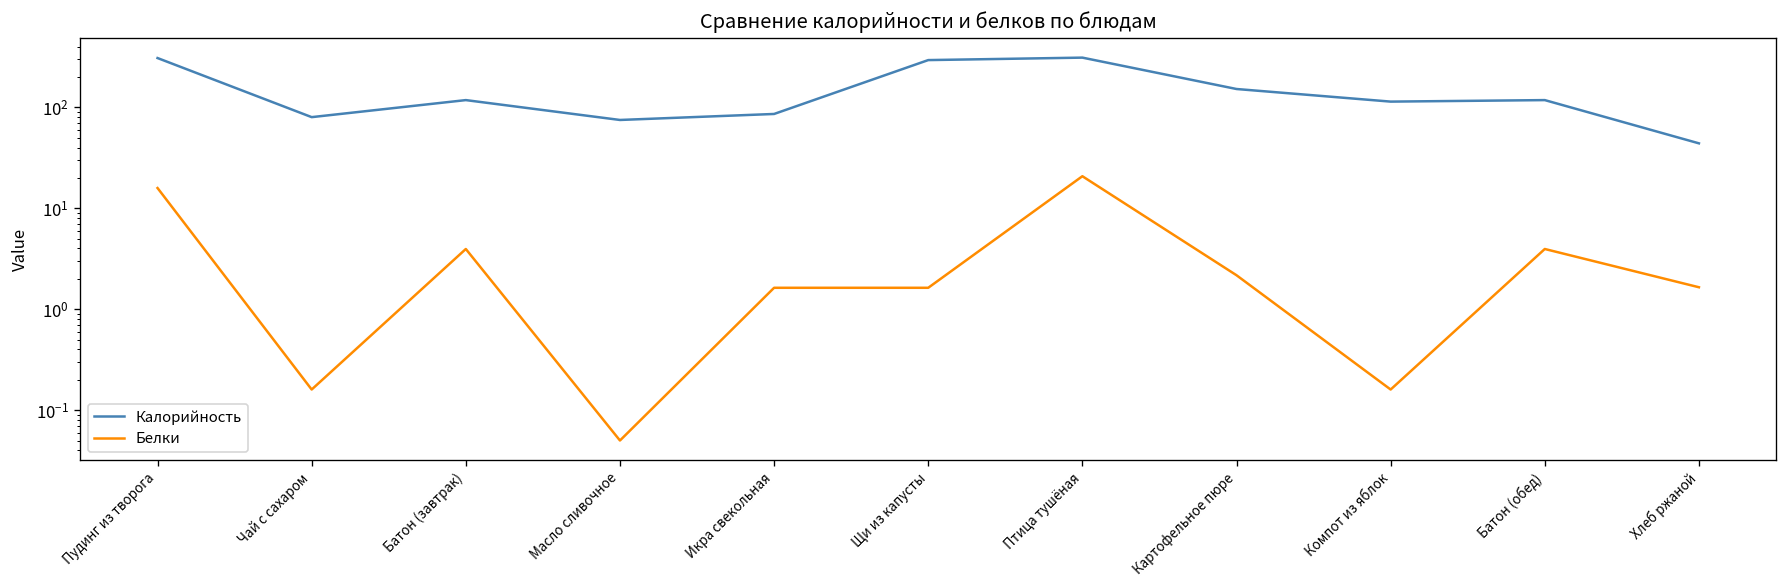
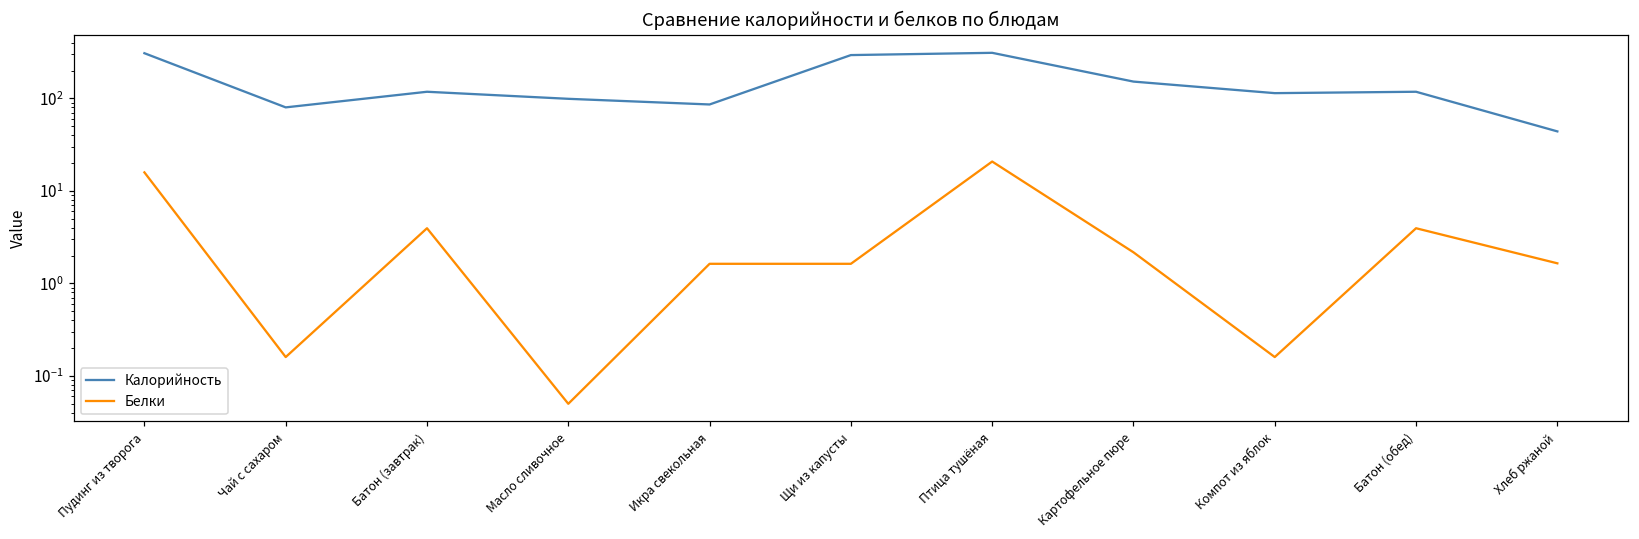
Калорийность, Масло сливочное: 80 -> 100
